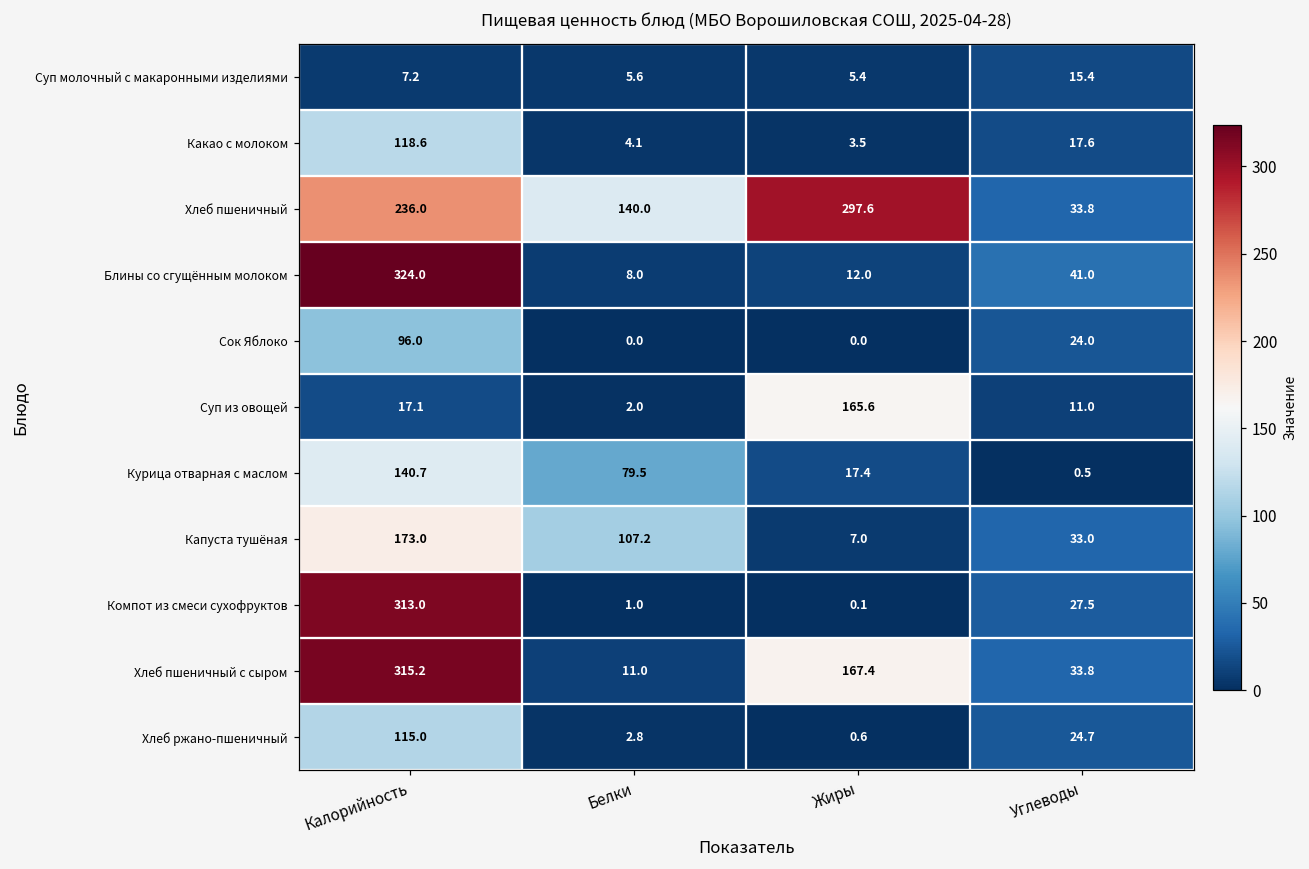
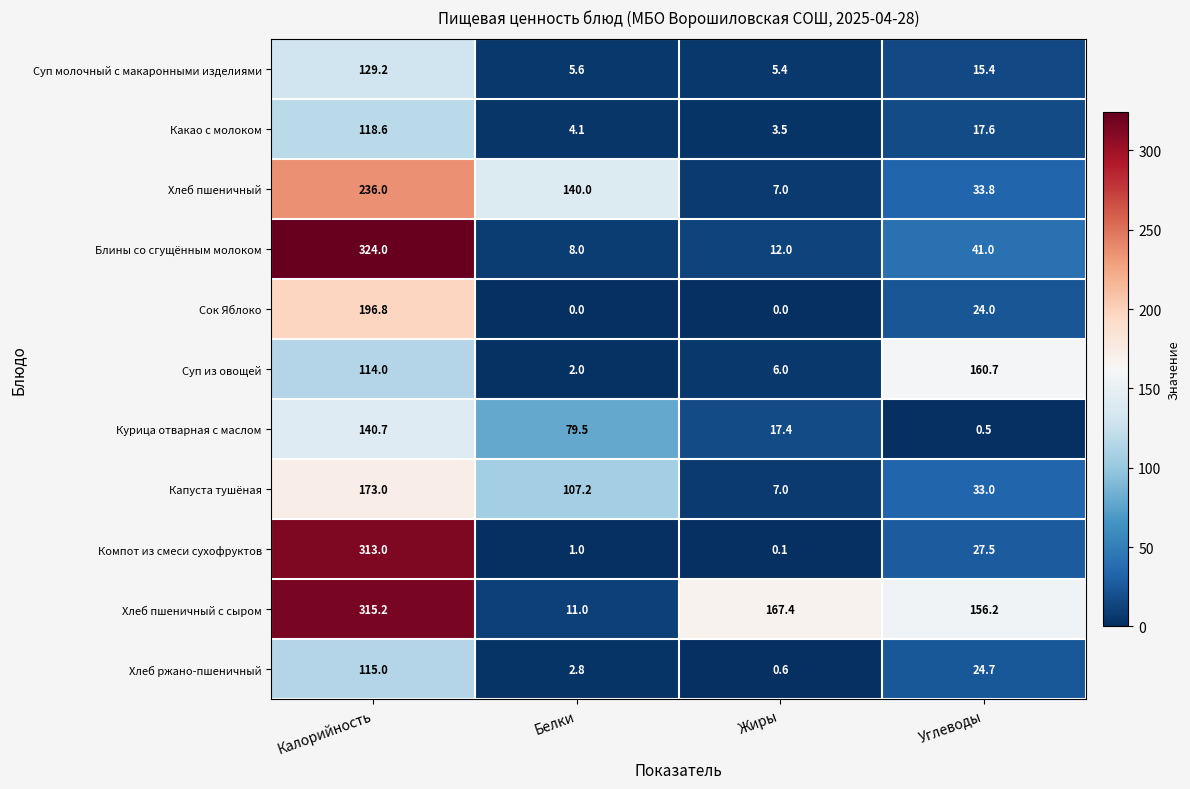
Суп молочный с макаронными изделиями, Калорийность: 7.2 -> 129.2
Хлеб пшеничный, Жиры: 297.6 -> 7.0
Сок Яблоко, Калорийность: 96.0 -> 196.8
Суп из овощей, Калорийность: 17.1 -> 114.0
Суп из овощей, Жиры: 165.6 -> 6.0
Суп из овощей, Углеводы: 11.0 -> 160.7
Хлеб пшеничный с сыром, Углеводы: 33.8 -> 156.2
